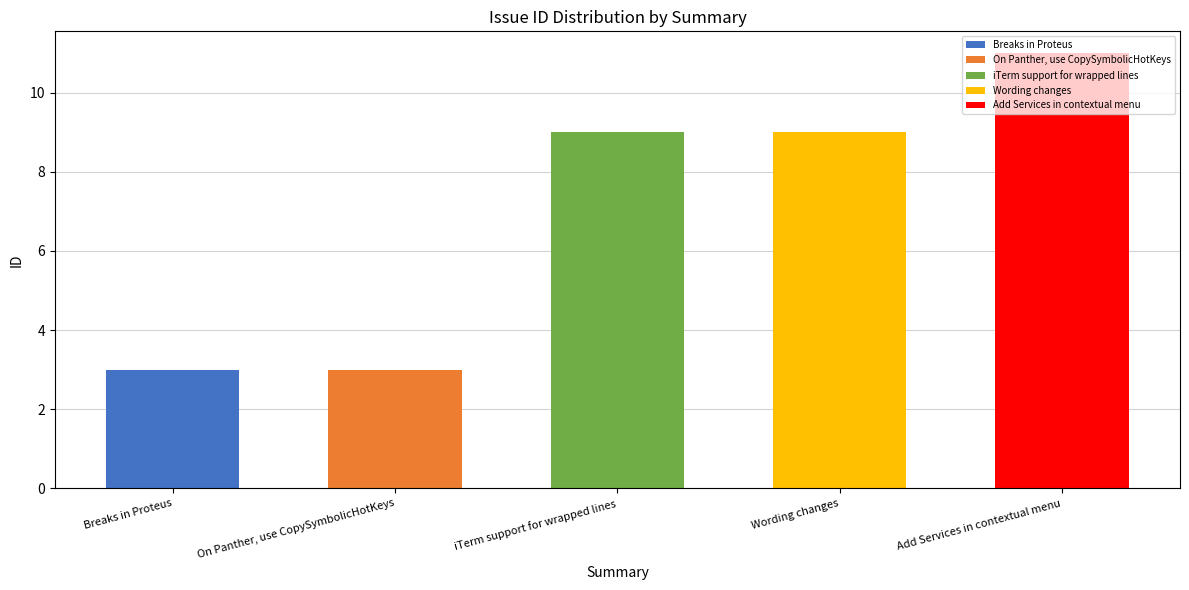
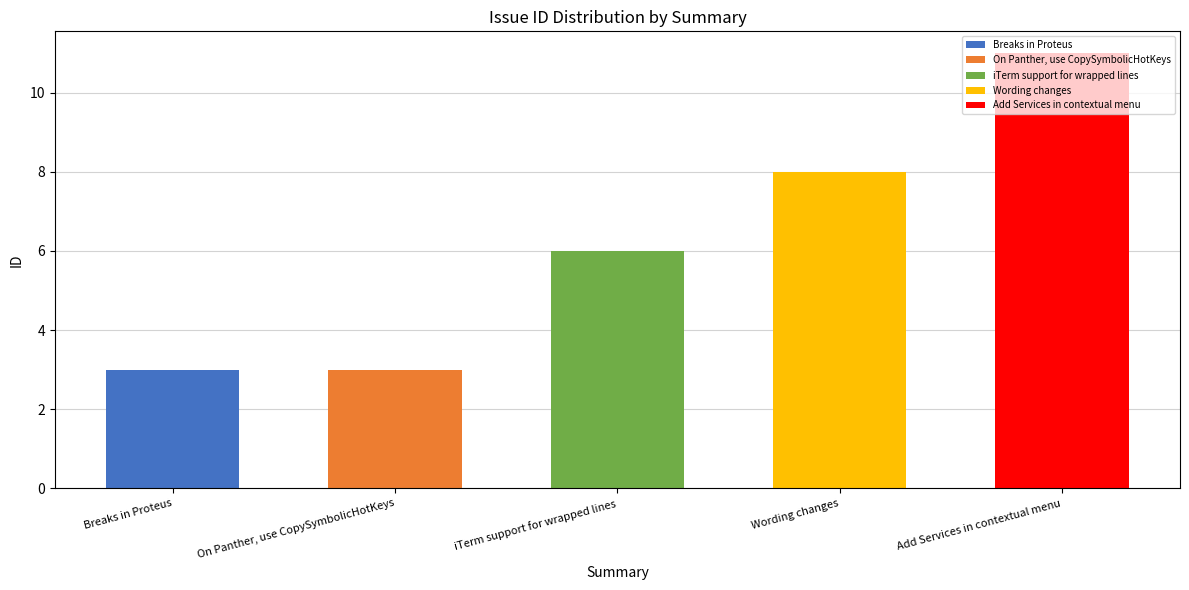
iTerm support for wrapped lines: 9 -> 6
Wording changes: 9 -> 8
